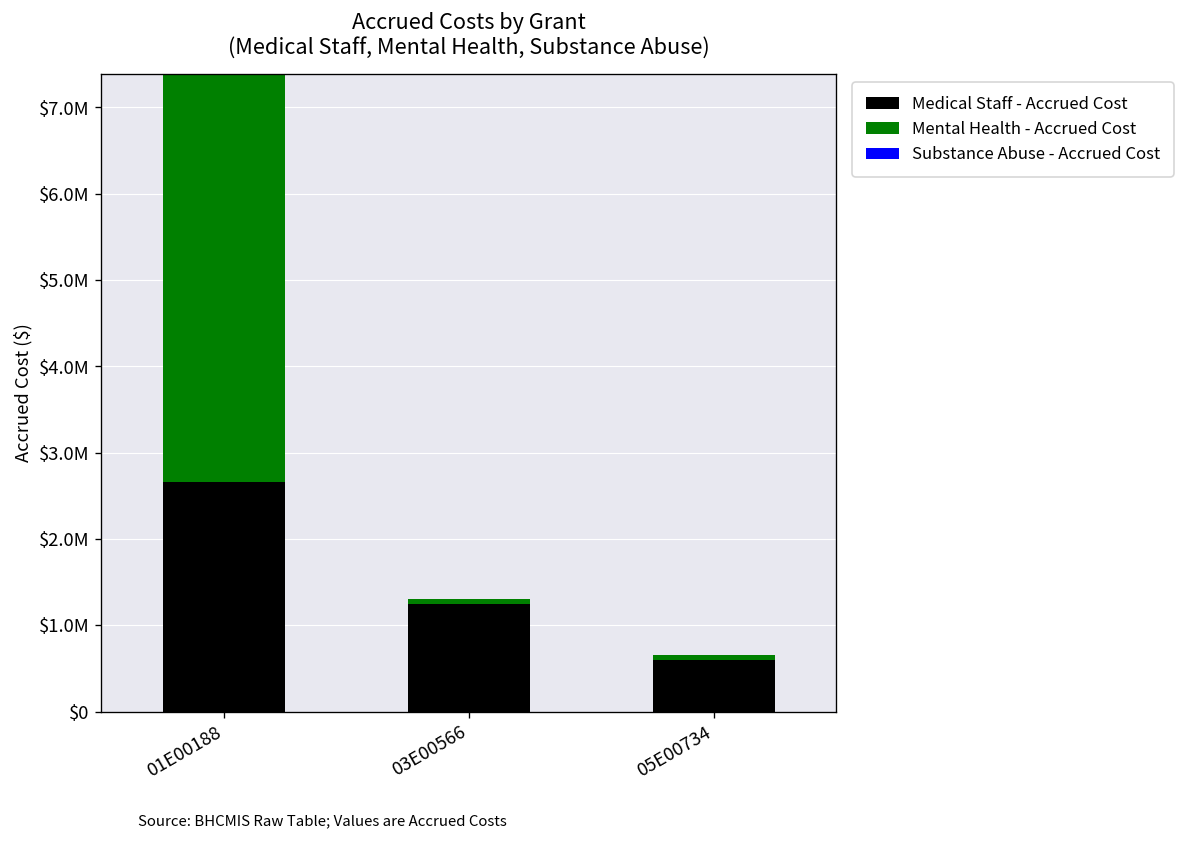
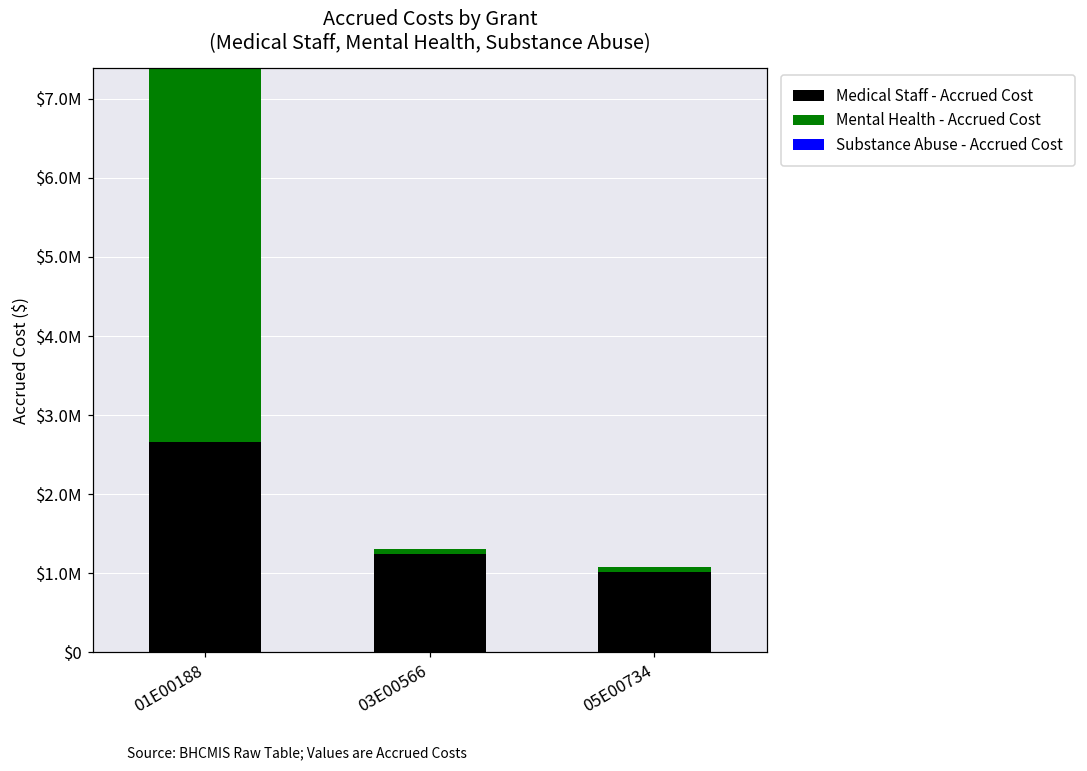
Medical Staff - Accrued Cost, 05E00734: $600000 -> $1000000
